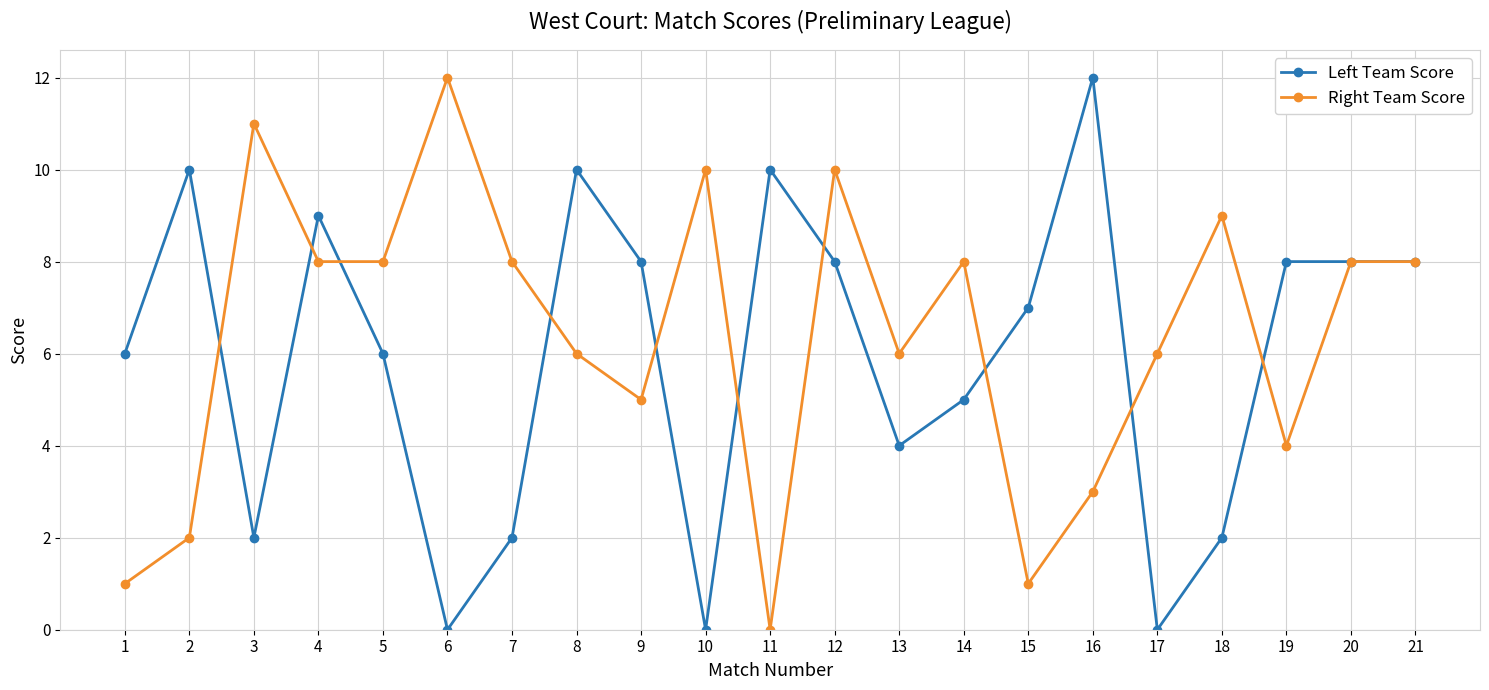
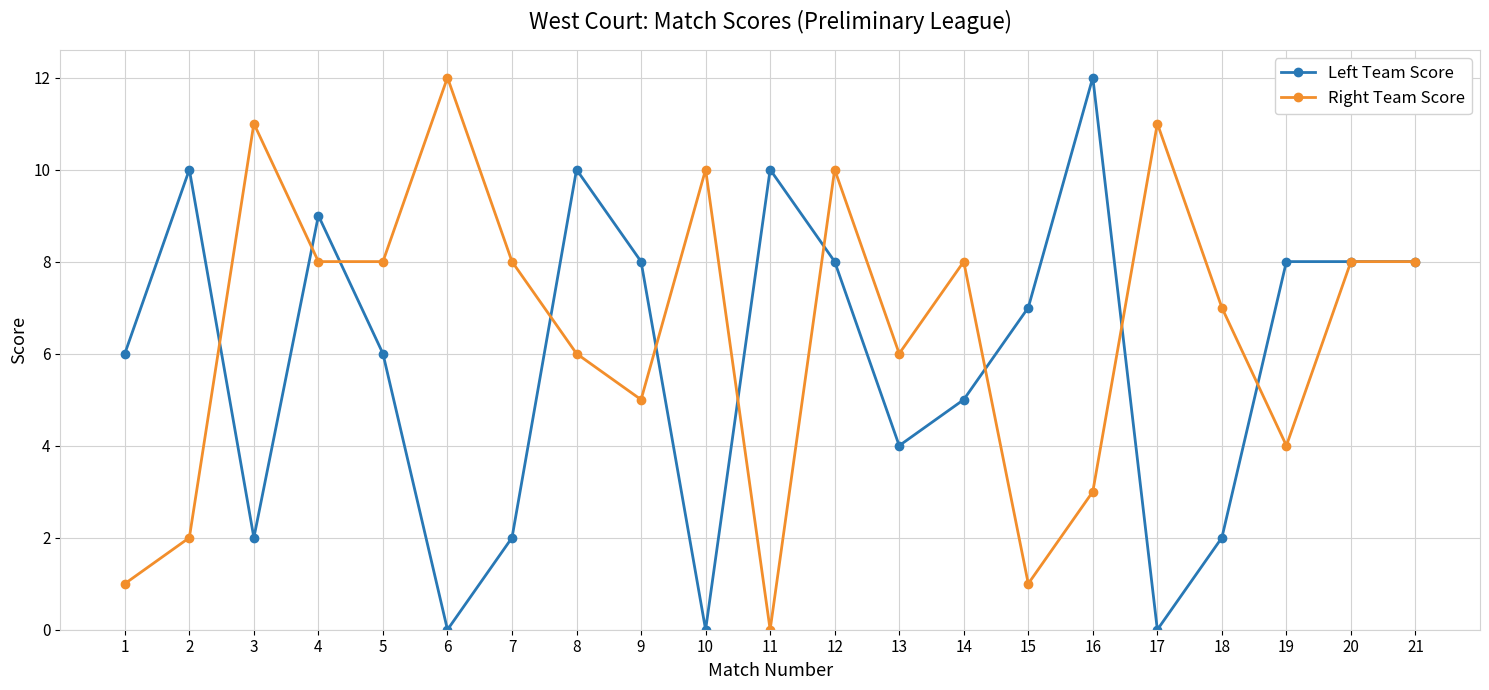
Right Team Score, 17: 6 -> 11
Right Team Score, 18: 9 -> 7
